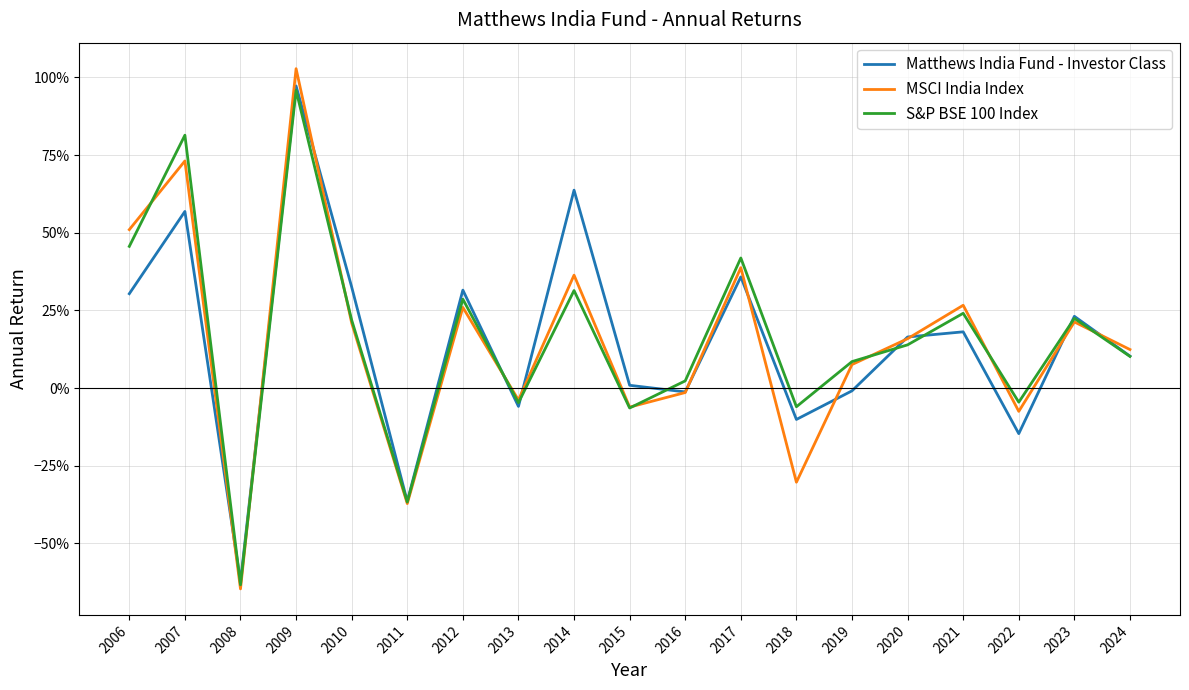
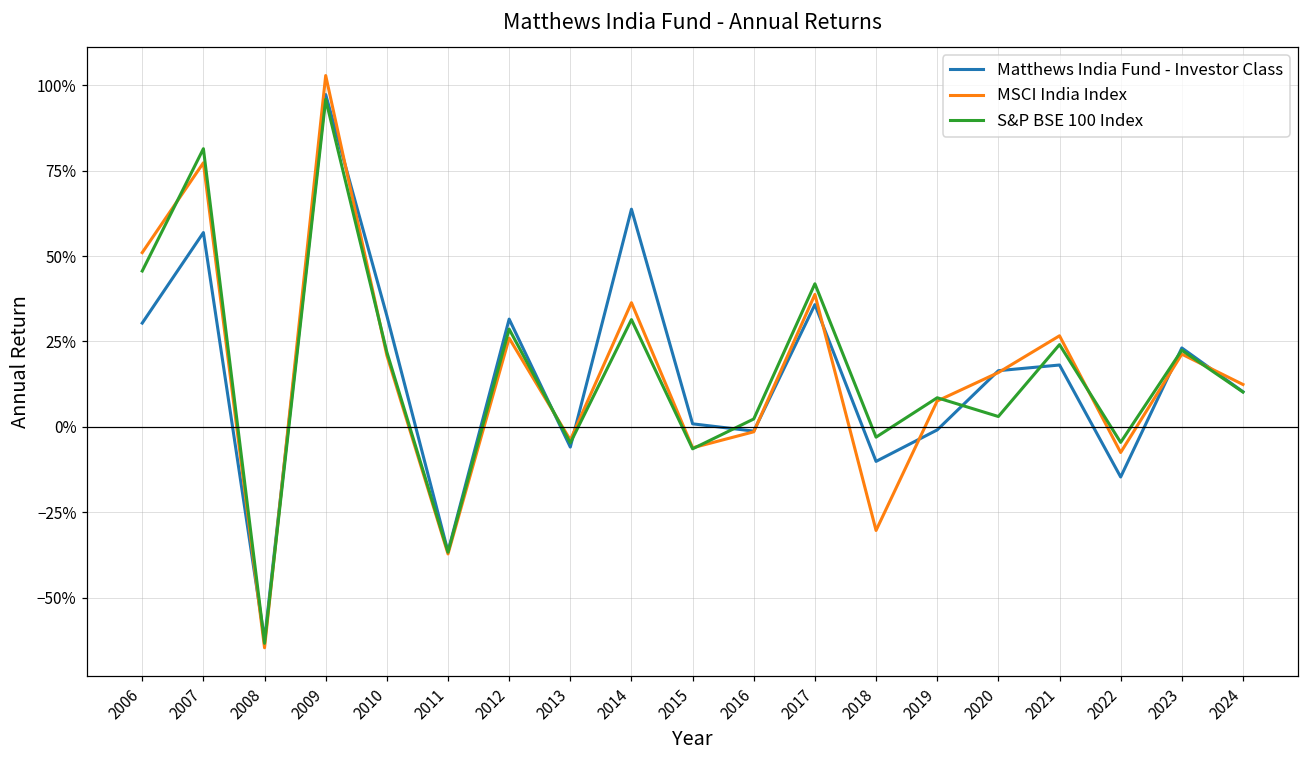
MSCI India Index, 2007: 73% -> 77%
S&P BSE 100 Index, 2018: -6% -> -3%
S&P BSE 100 Index, 2020: 14% -> 3%
